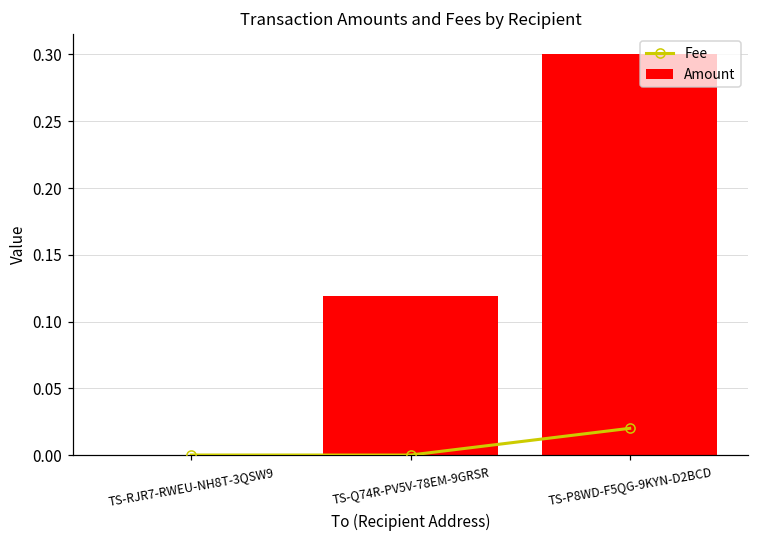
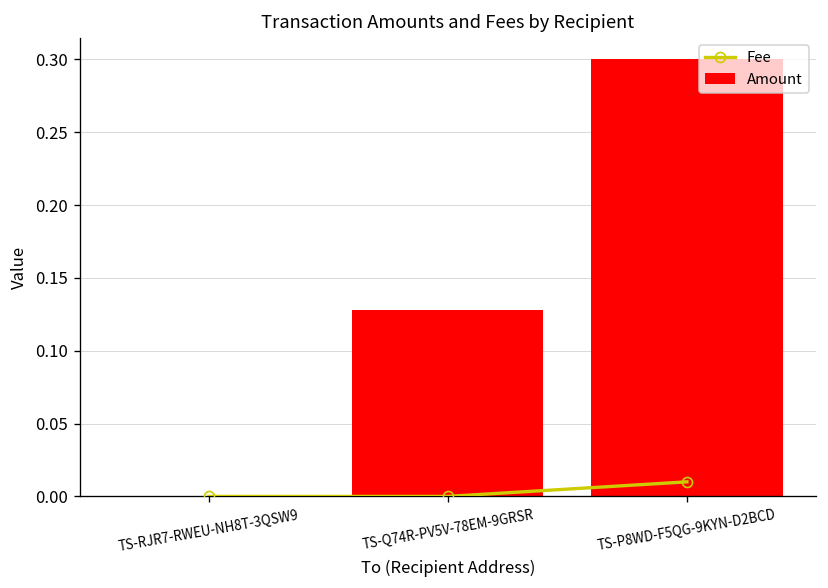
Amount, TS-Q74R-PV5V-78EM-9GRSR: 0.119 -> 0.128
Fee, TS-P8WD-F5QG-9KYN-D2BCD: 0.02 -> 0.01
